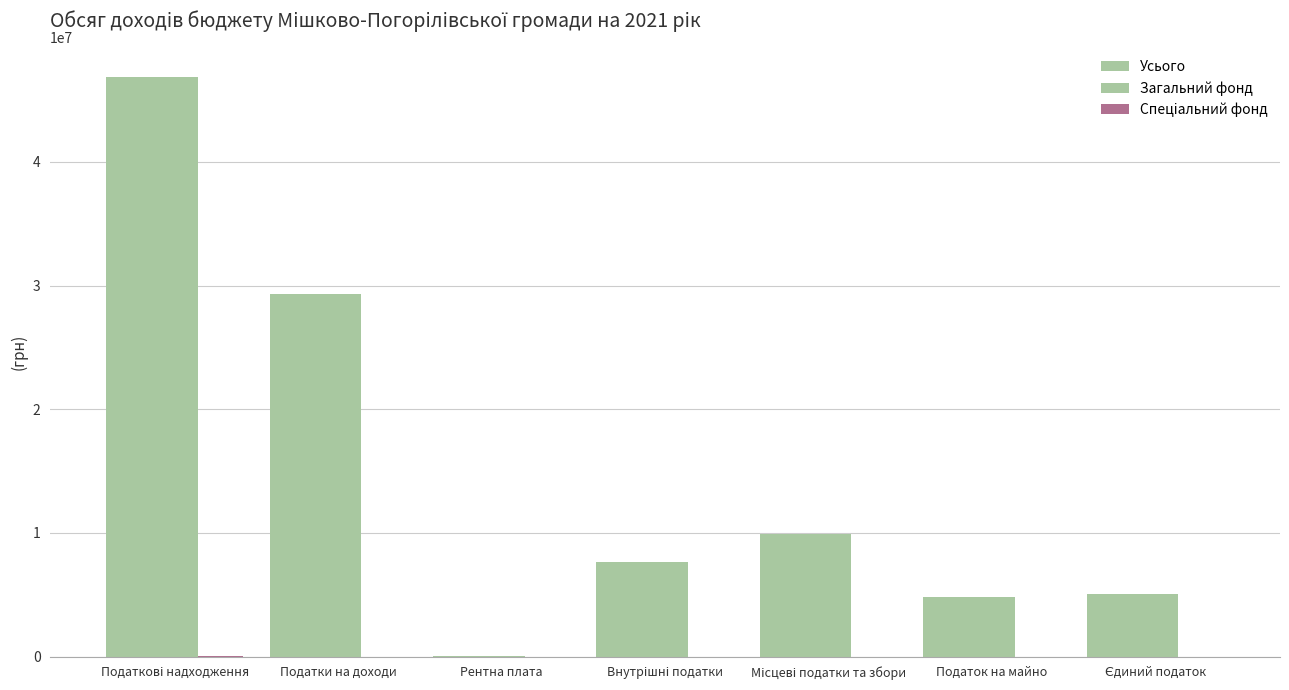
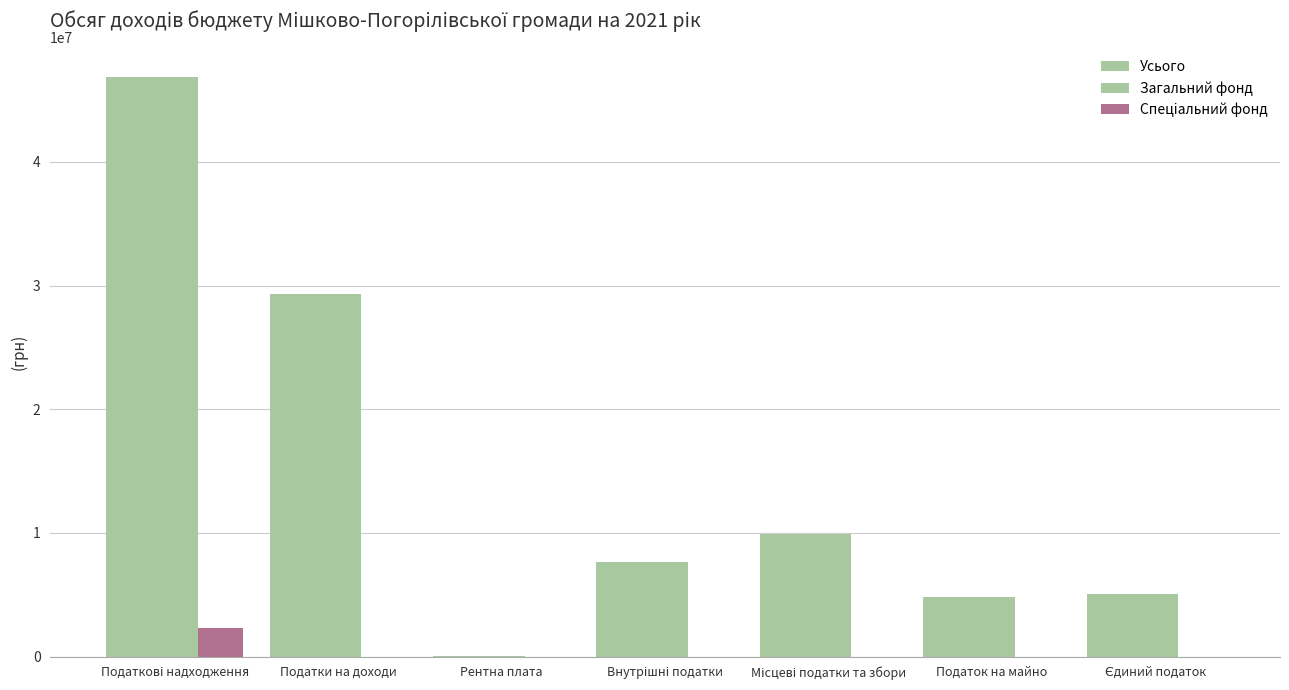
Спеціальний фонд, Податкові надходження: 0 -> 2300000
